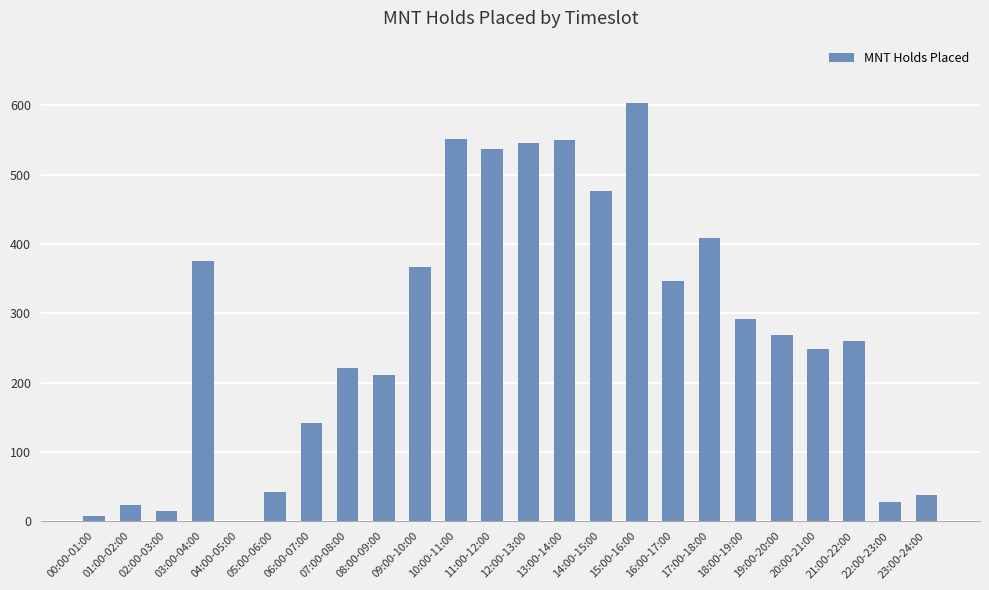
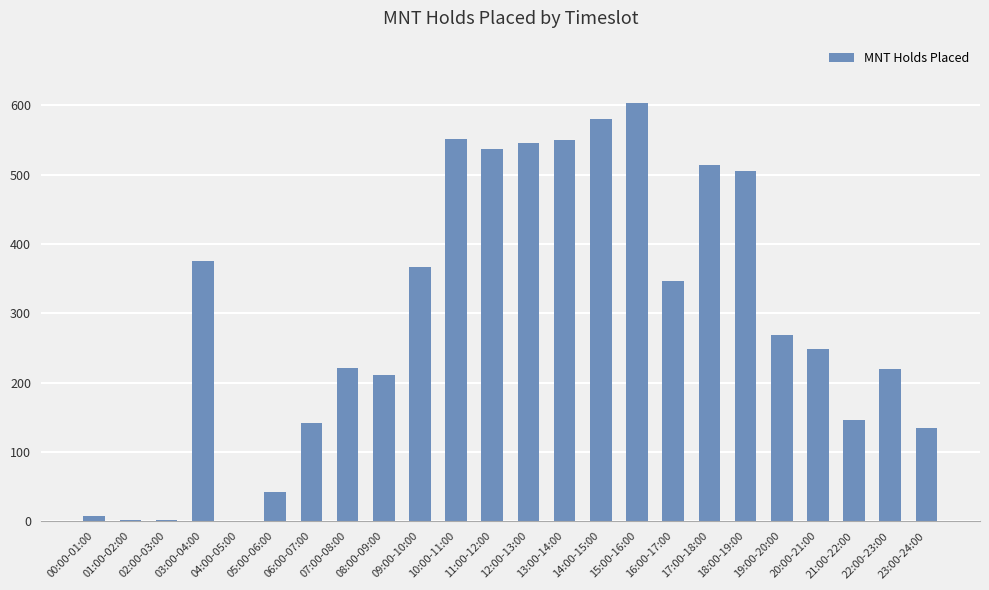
01:00-02:00: 20 -> 0
02:00-03:00: 10 -> 0
14:00-15:00: 480 -> 580
17:00-18:00: 410 -> 510
18:00-19:00: 290 -> 510
21:00-22:00: 260 -> 150
22:00-23:00: 30 -> 220
23:00-24:00: 40 -> 130
